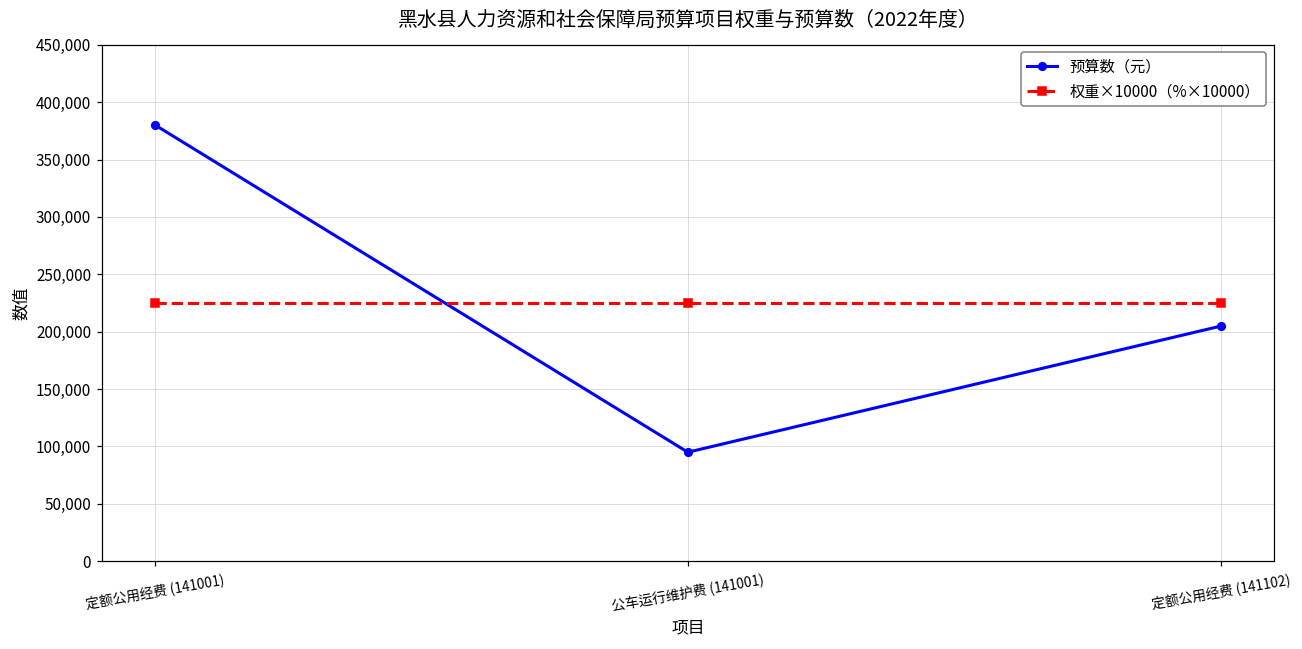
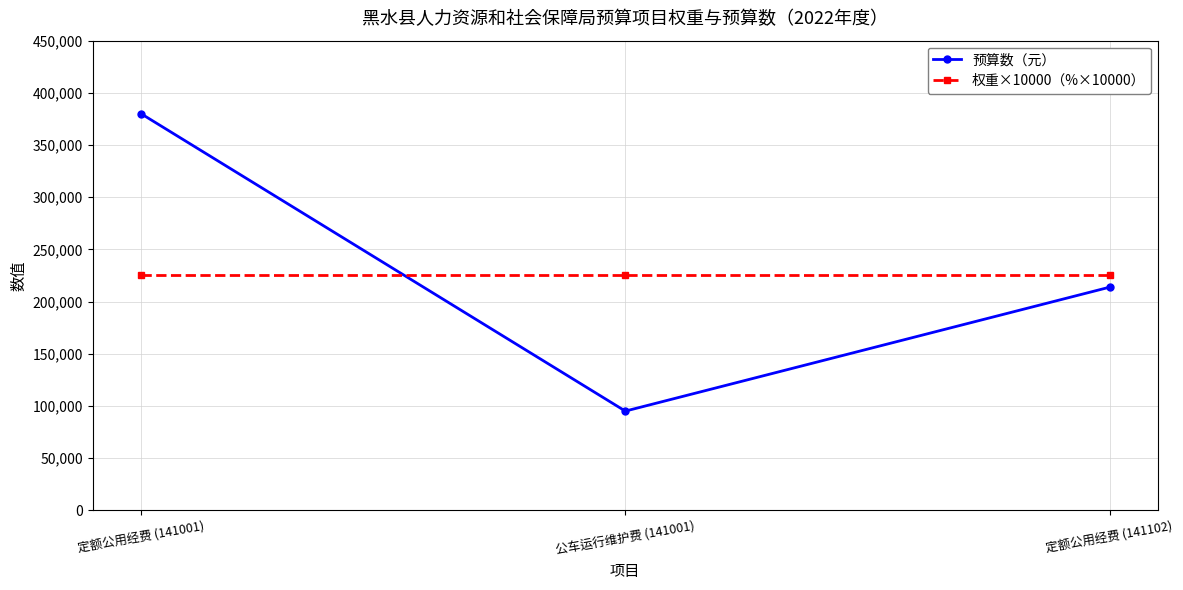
预算数（元）, 定额公用经费 (141102): 205,000 -> 214,000
